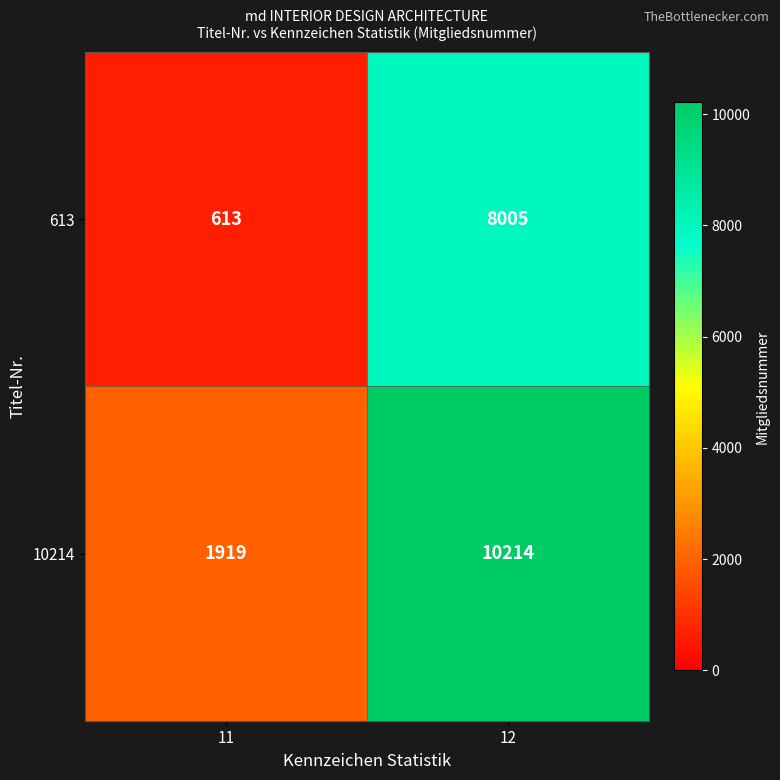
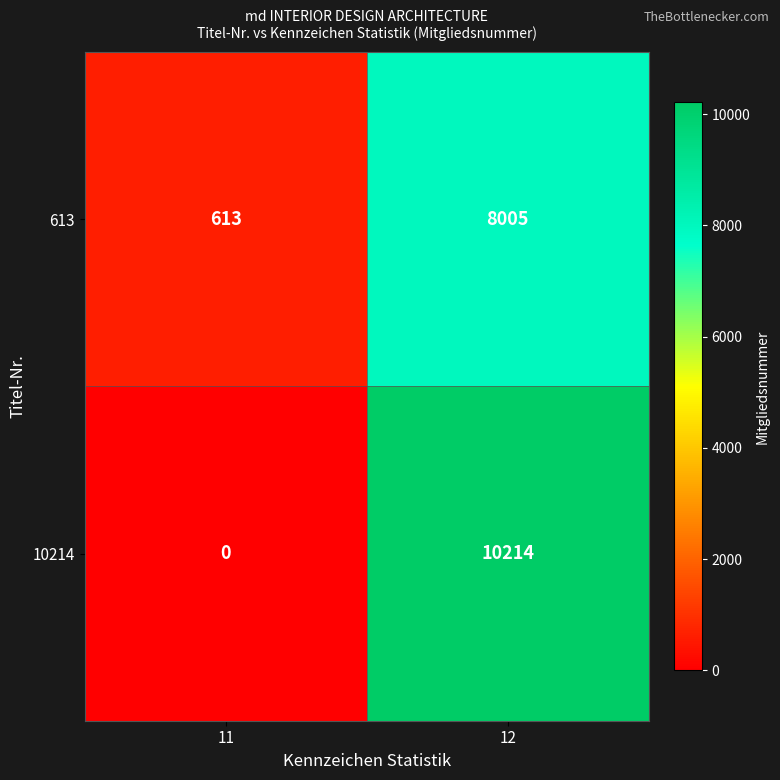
10214, 11: 1919 -> 0
